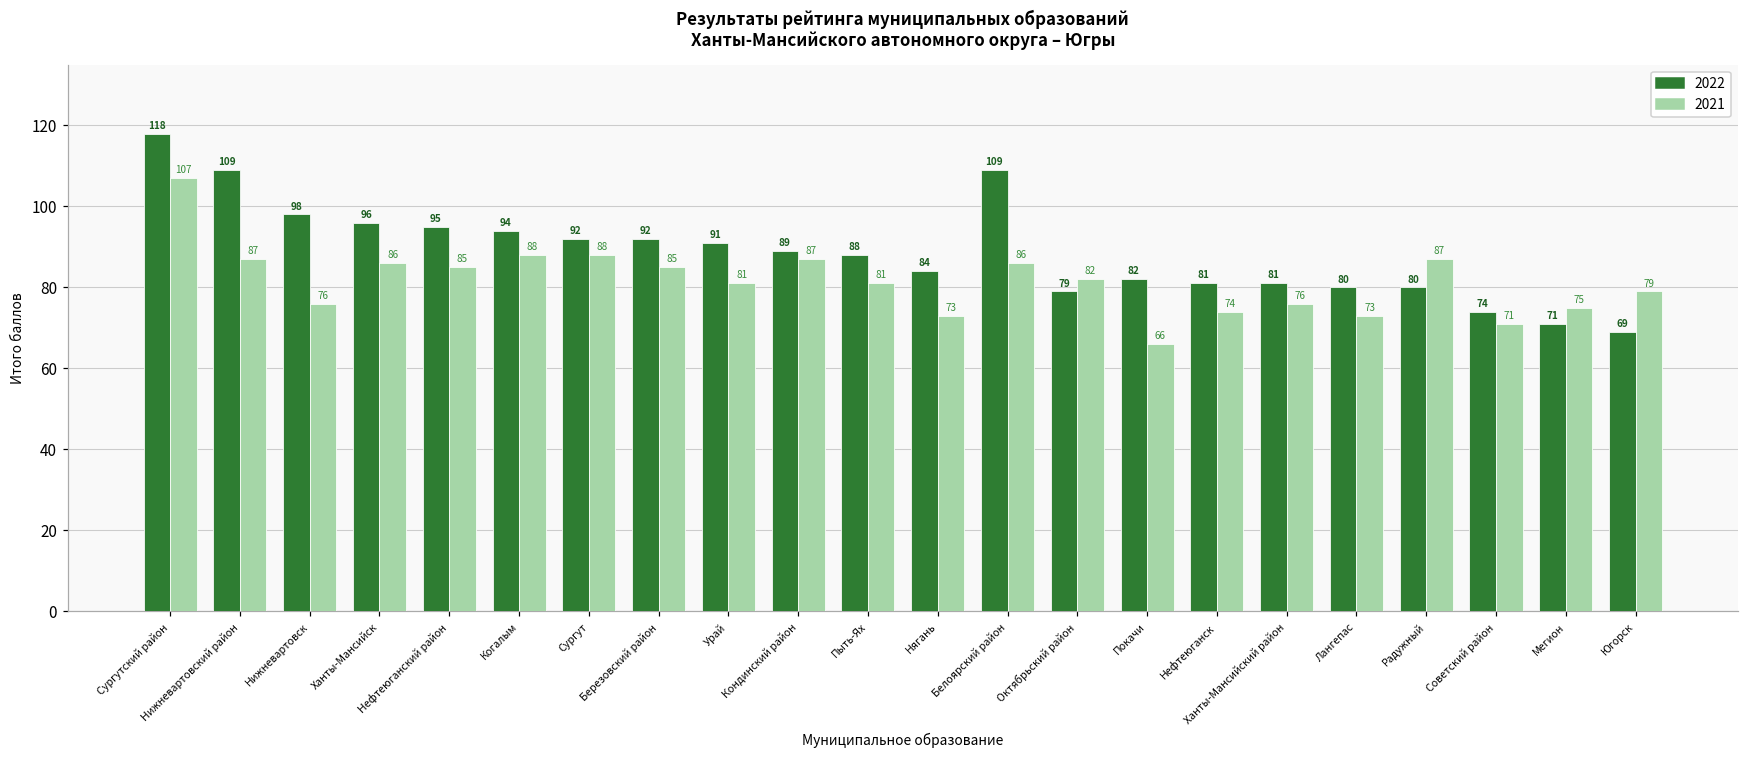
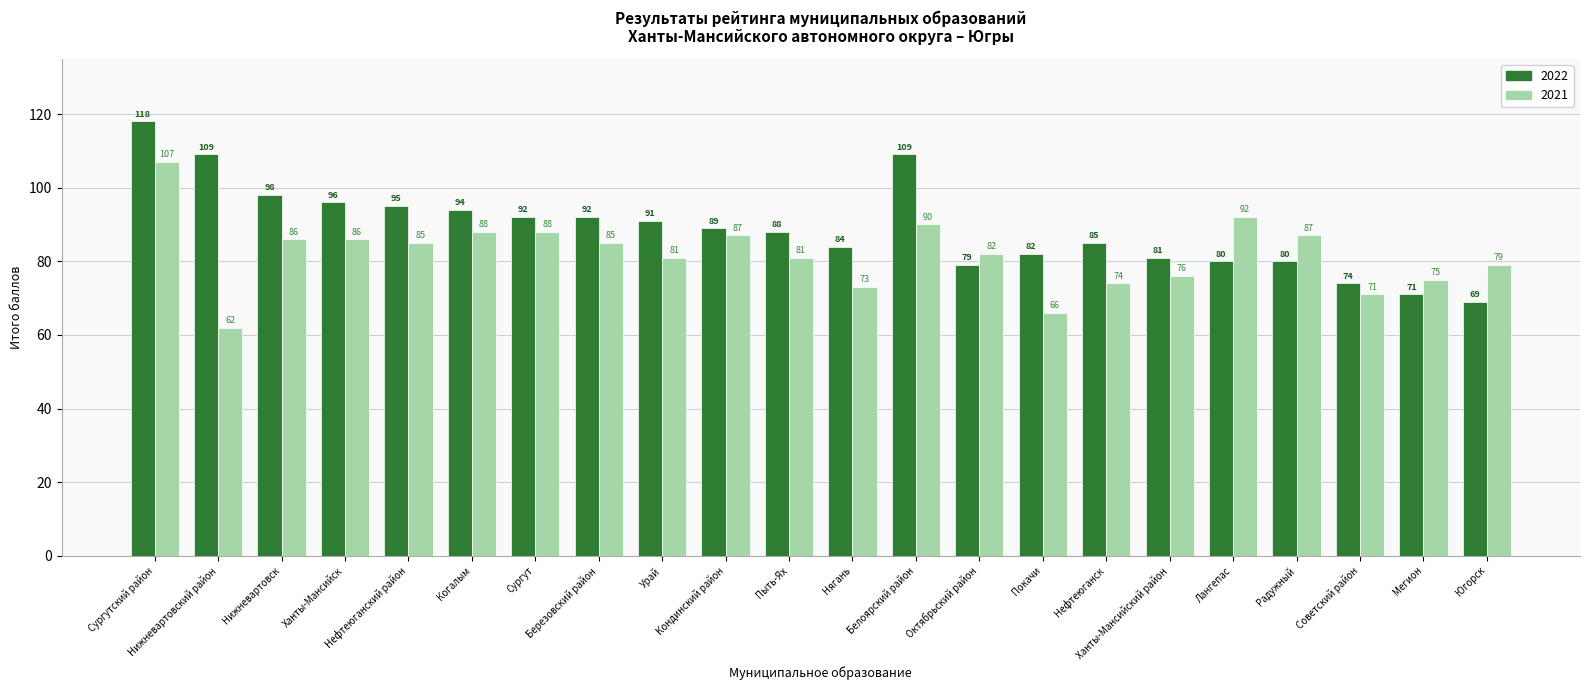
2021, Нижневартовский район: 87 -> 62
2021, Нижневартовск: 76 -> 86
2021, Белоярский район: 86 -> 90
2022, Нефтеюганск: 81 -> 85
2021, Лангепас: 73 -> 92
